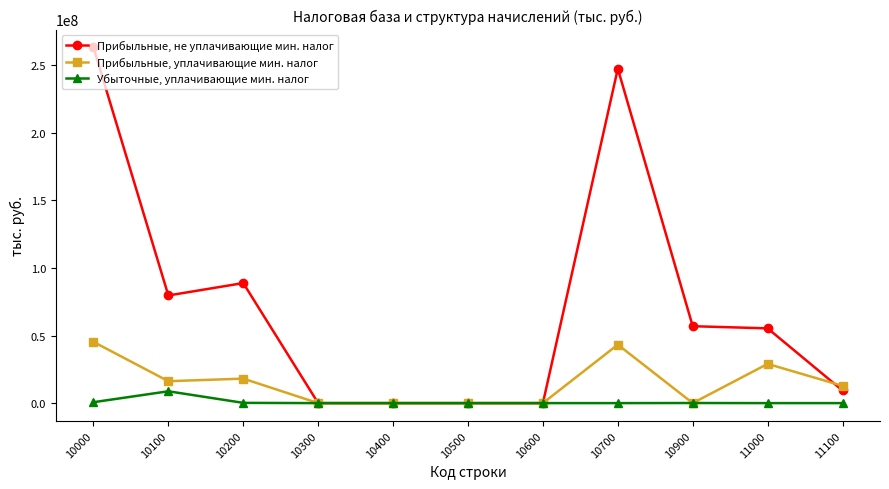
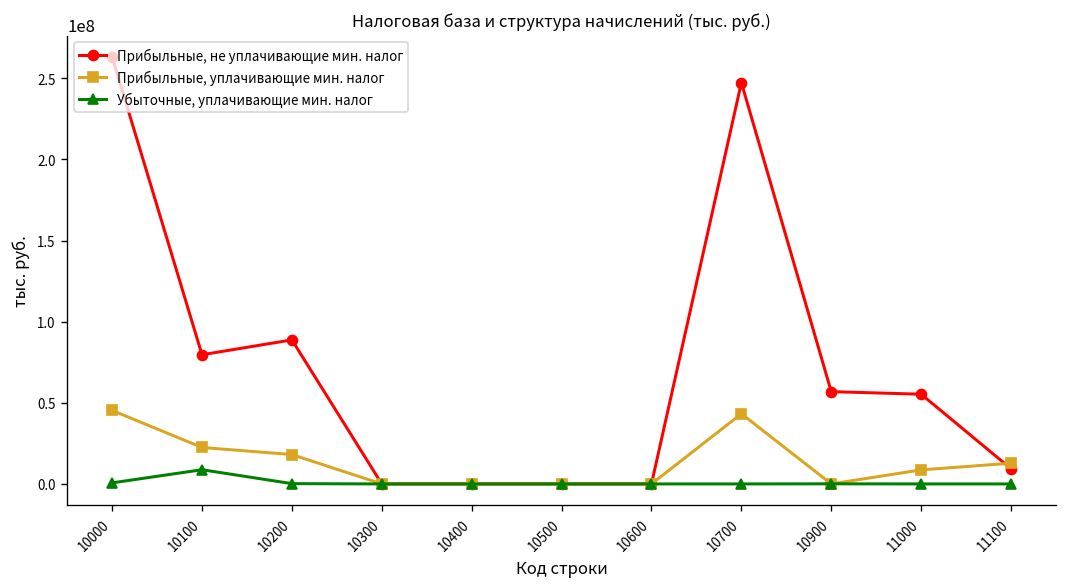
Прибыльные, уплачивающие мин. налог, 10100: 16000000 -> 22000000
Прибыльные, уплачивающие мин. налог, 11000: 29000000 -> 9000000
